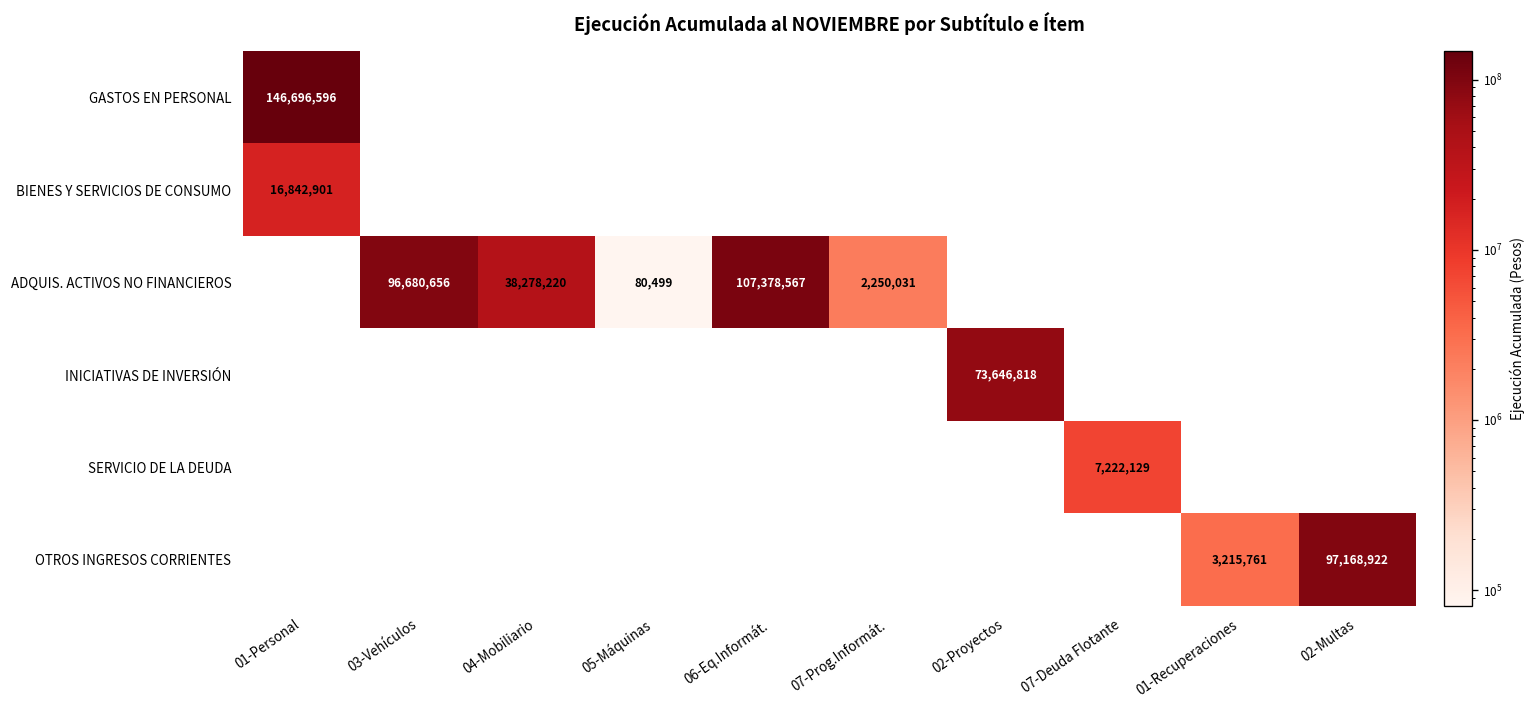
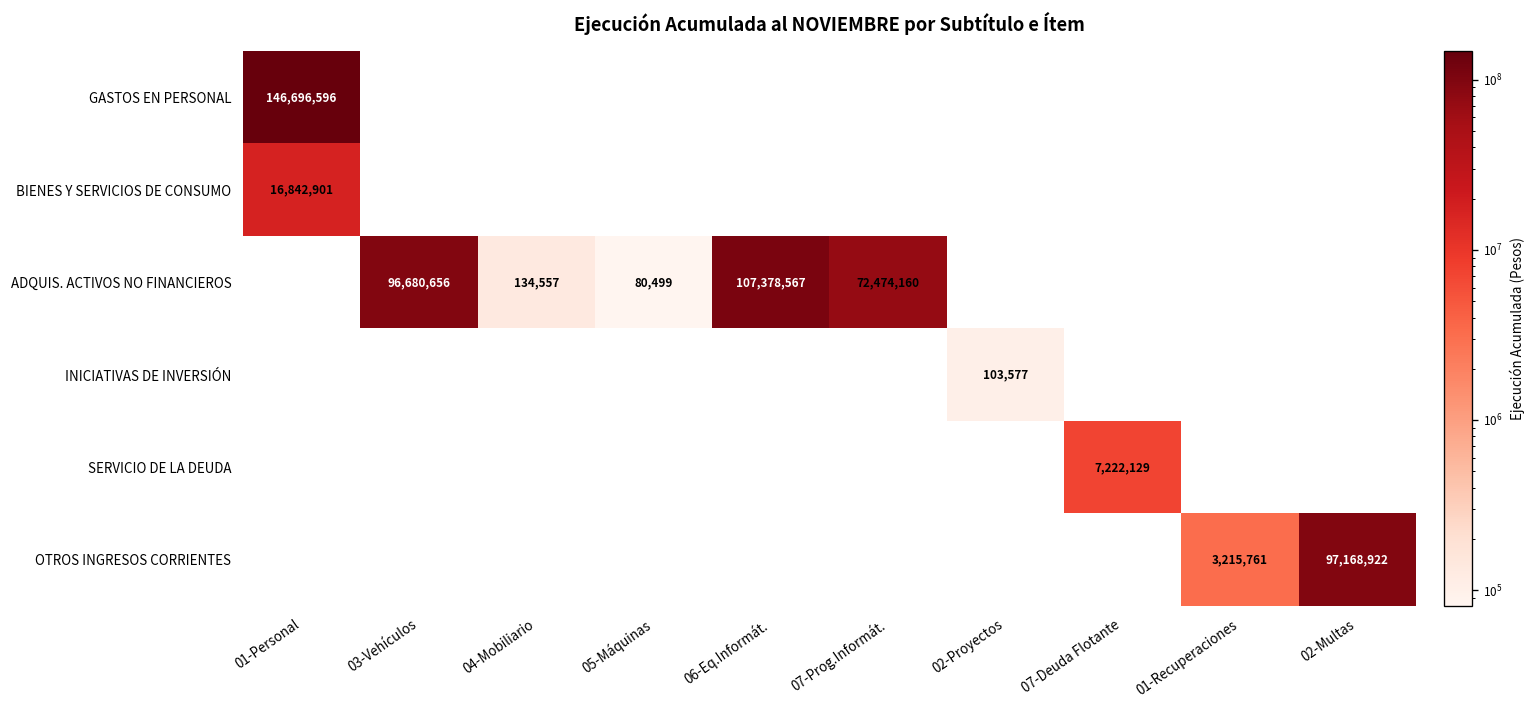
ADQUIS. ACTIVOS NO FINANCIEROS, 04-Mobiliario: 38,278,220 -> 134,557
ADQUIS. ACTIVOS NO FINANCIEROS, 07-Prog.Informát.: 2,250,031 -> 72,474,160
INICIATIVAS DE INVERSIÓN, 02-Proyectos: 73,646,818 -> 103,577
